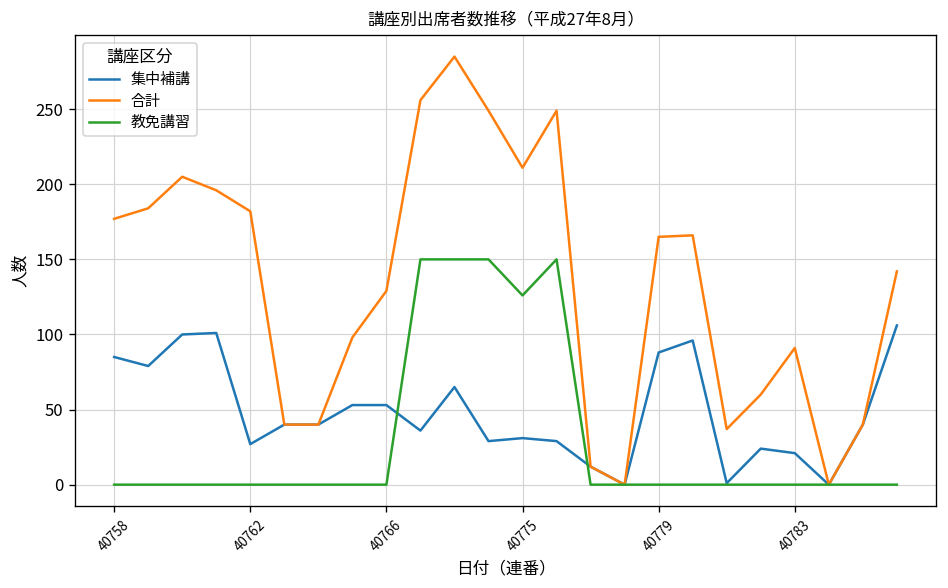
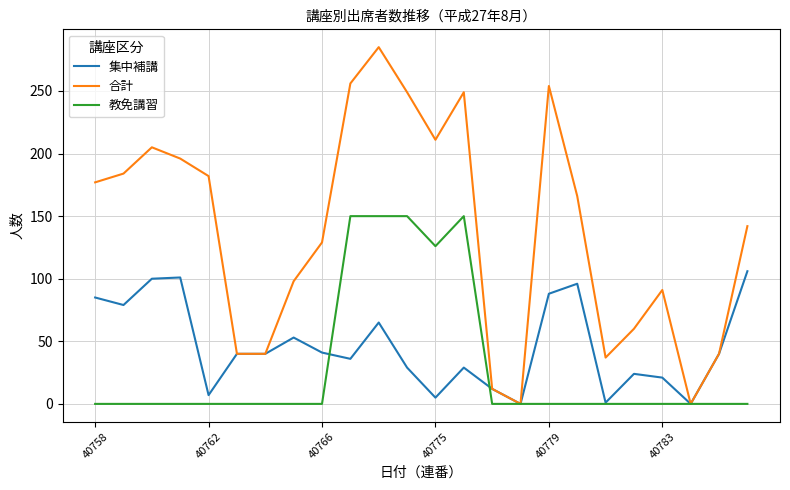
集中補講, 40762: 27 -> 7
集中補講, 40766: 53 -> 41
集中補講, 40775: 31 -> 5
合計, 40779: 165 -> 254
